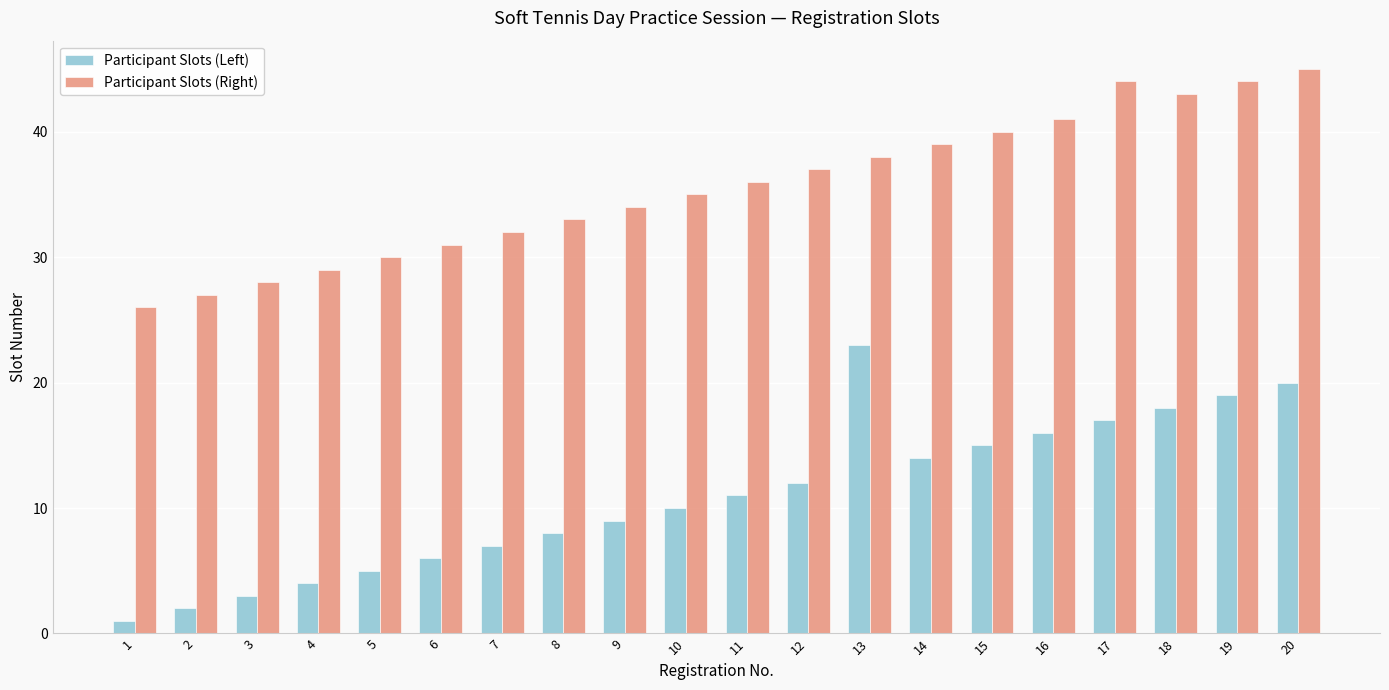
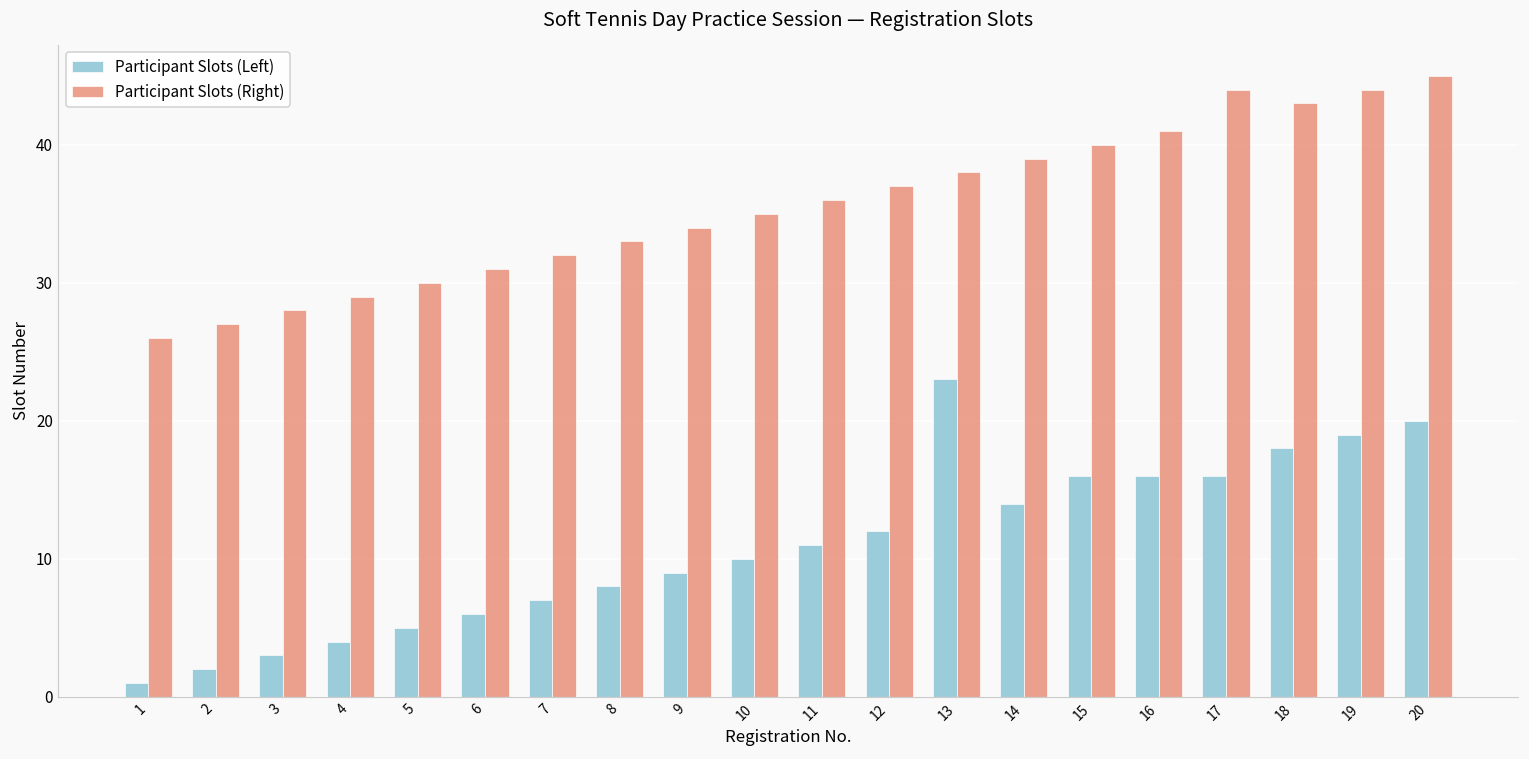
Participant Slots (Left), 15: 15 -> 16
Participant Slots (Left), 17: 17 -> 16
